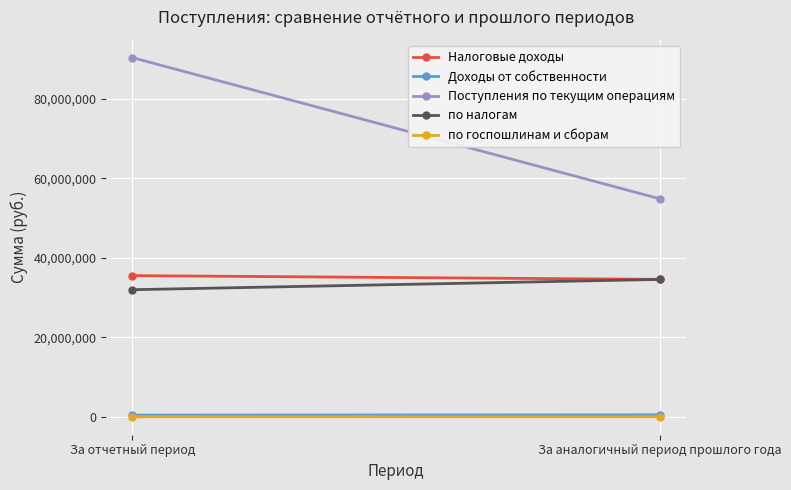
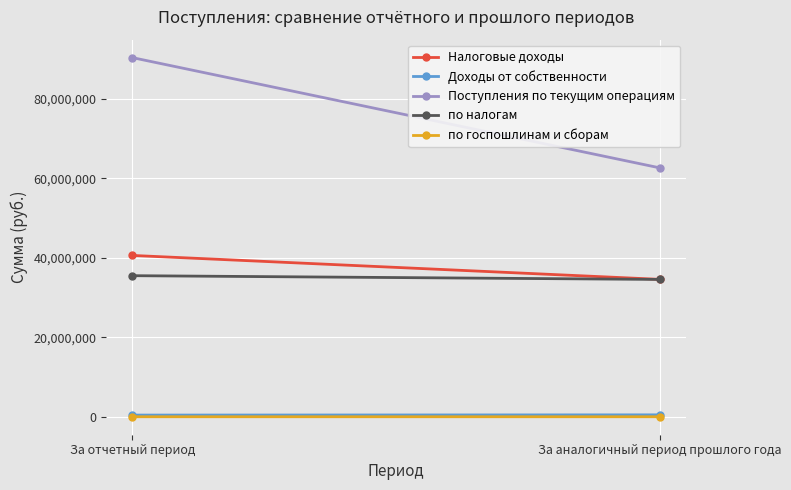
Налоговые доходы, За отчетный период: 36,000,000 -> 41,000,000
по налогам, За отчетный период: 32,000,000 -> 35,000,000
Поступления по текущим операциям, За аналогичный период прошлого года: 55,000,000 -> 63,000,000
